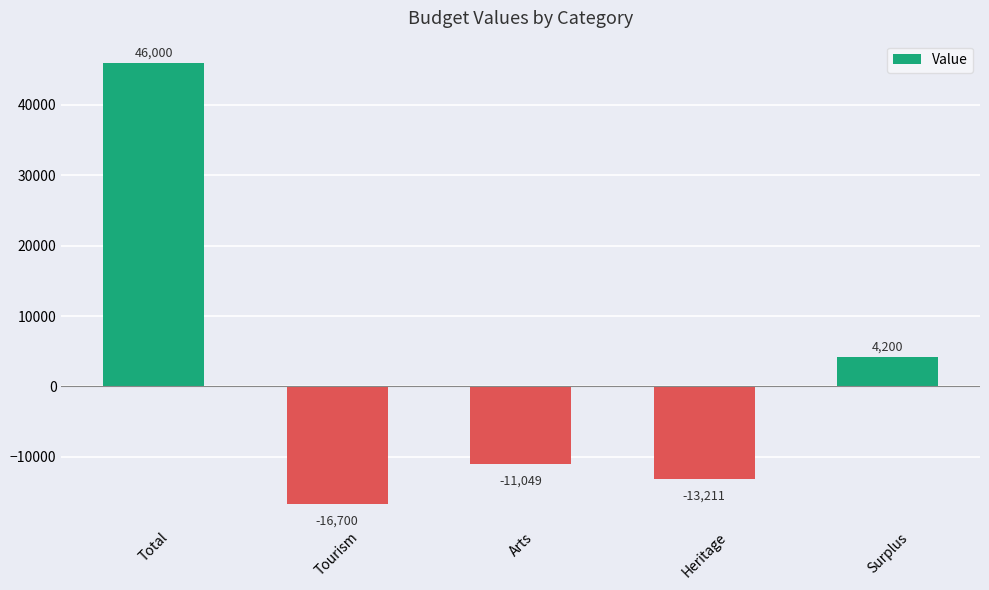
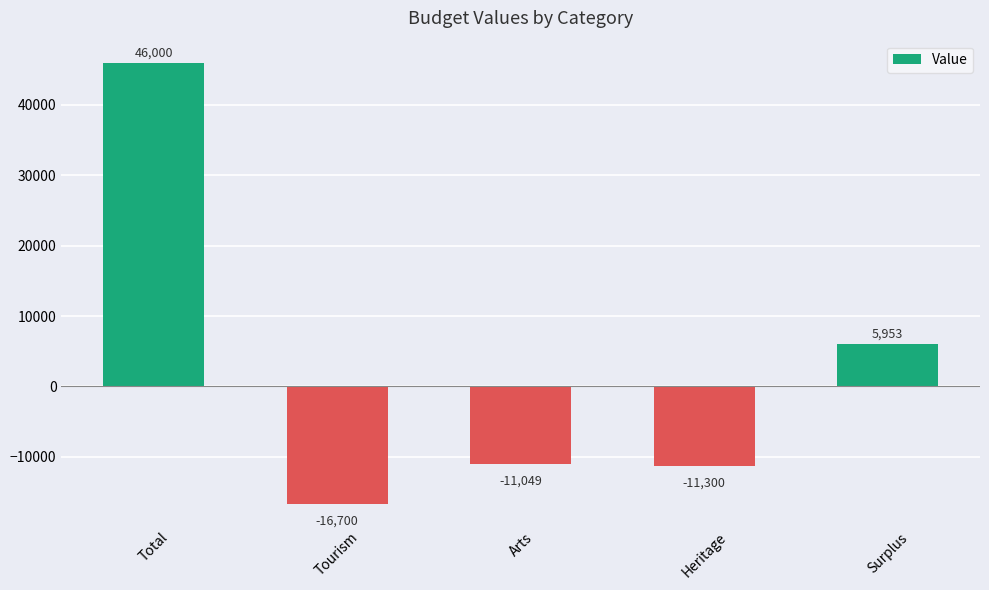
Heritage: -13,211 -> -11,300
Surplus: 4,200 -> 5,953
